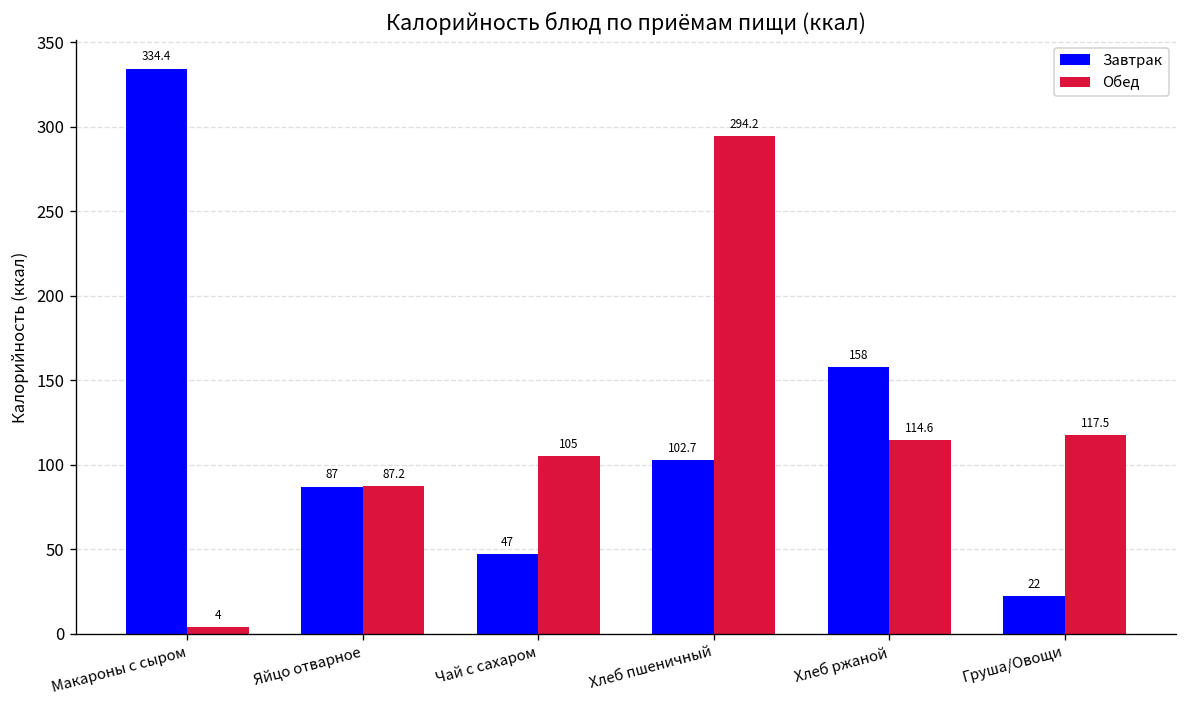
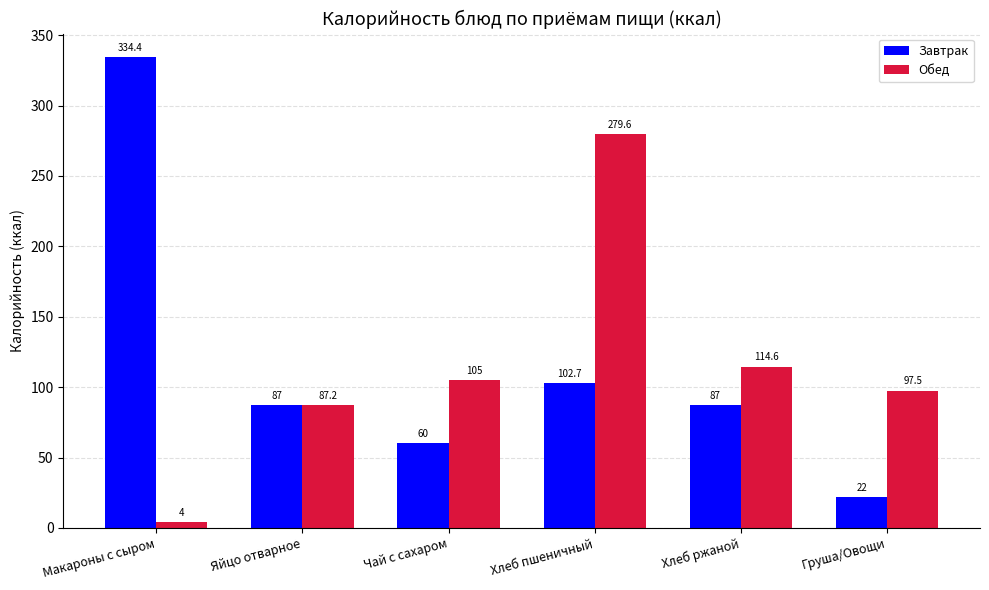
Завтрак, Чай с сахаром: 47 -> 60
Обед, Хлеб пшеничный: 294.2 -> 279.6
Завтрак, Хлеб ржаной: 158 -> 87
Обед, Груша/Овощи: 117.5 -> 97.5
